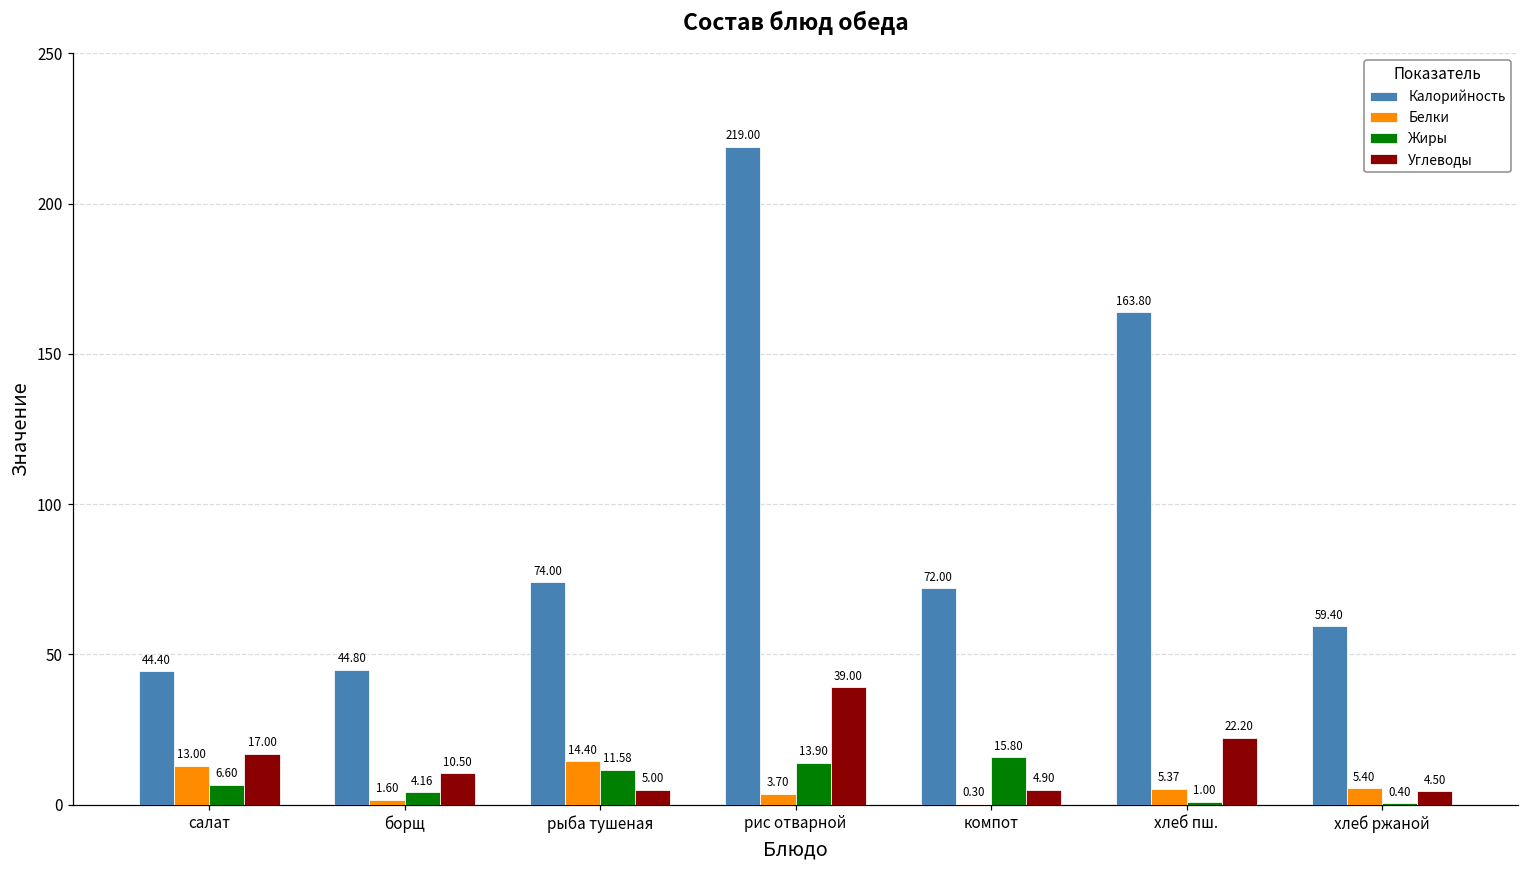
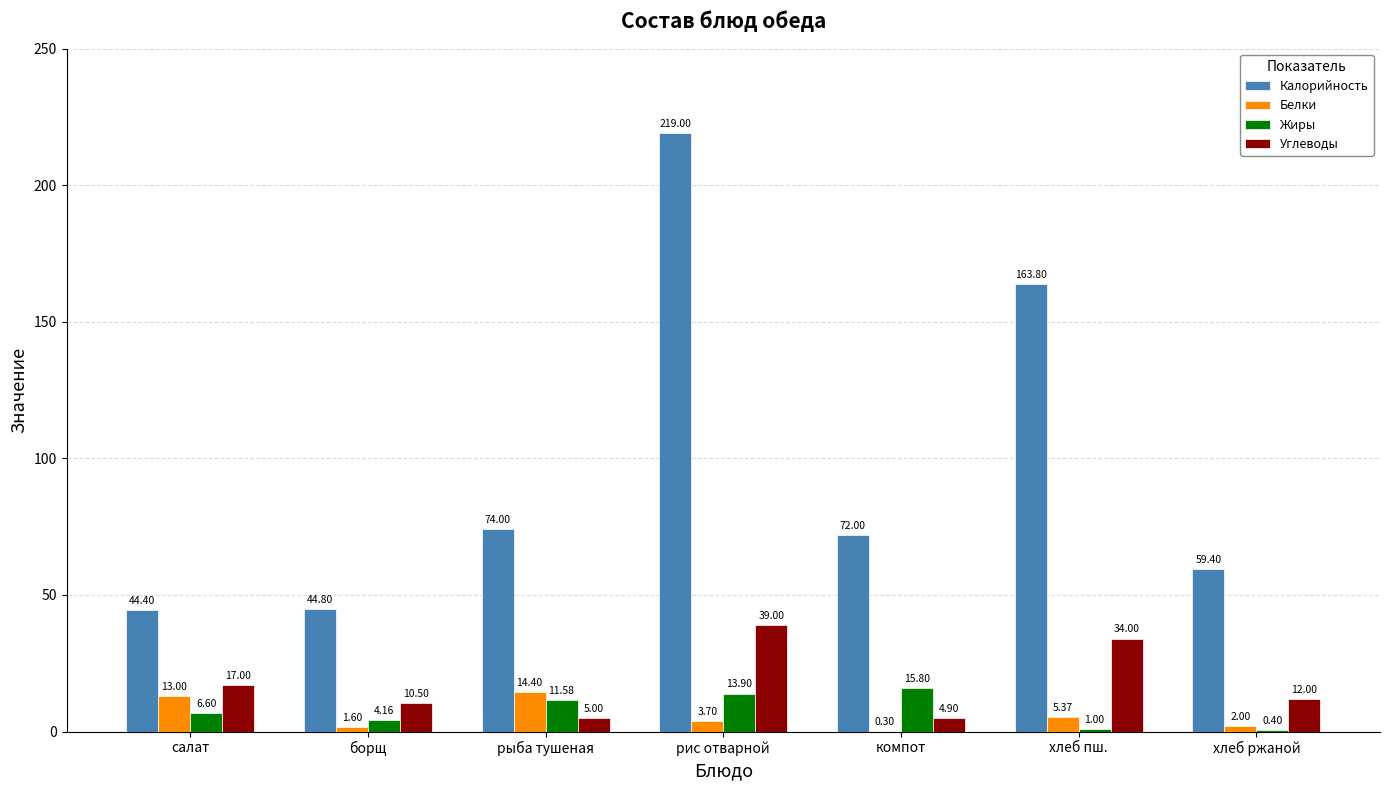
Углеводы, хлеб пш.: 22.20 -> 34.00
Белки, хлеб ржаной: 5.40 -> 2.00
Углеводы, хлеб ржаной: 4.50 -> 12.00
